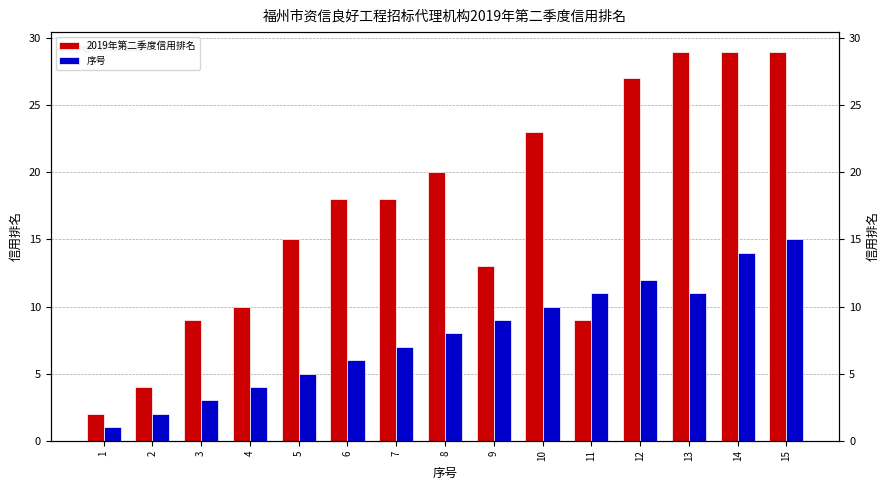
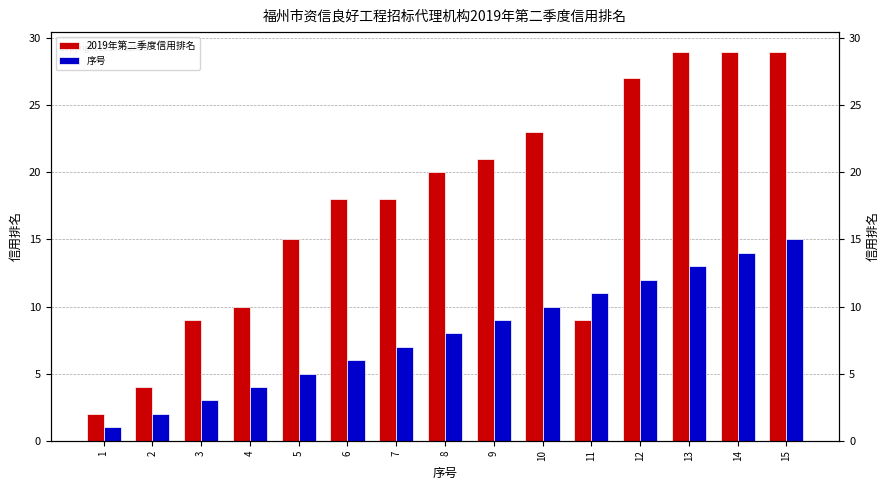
2019年第二季度信用排名, 9: 13 -> 21
序号, 13: 11 -> 13
